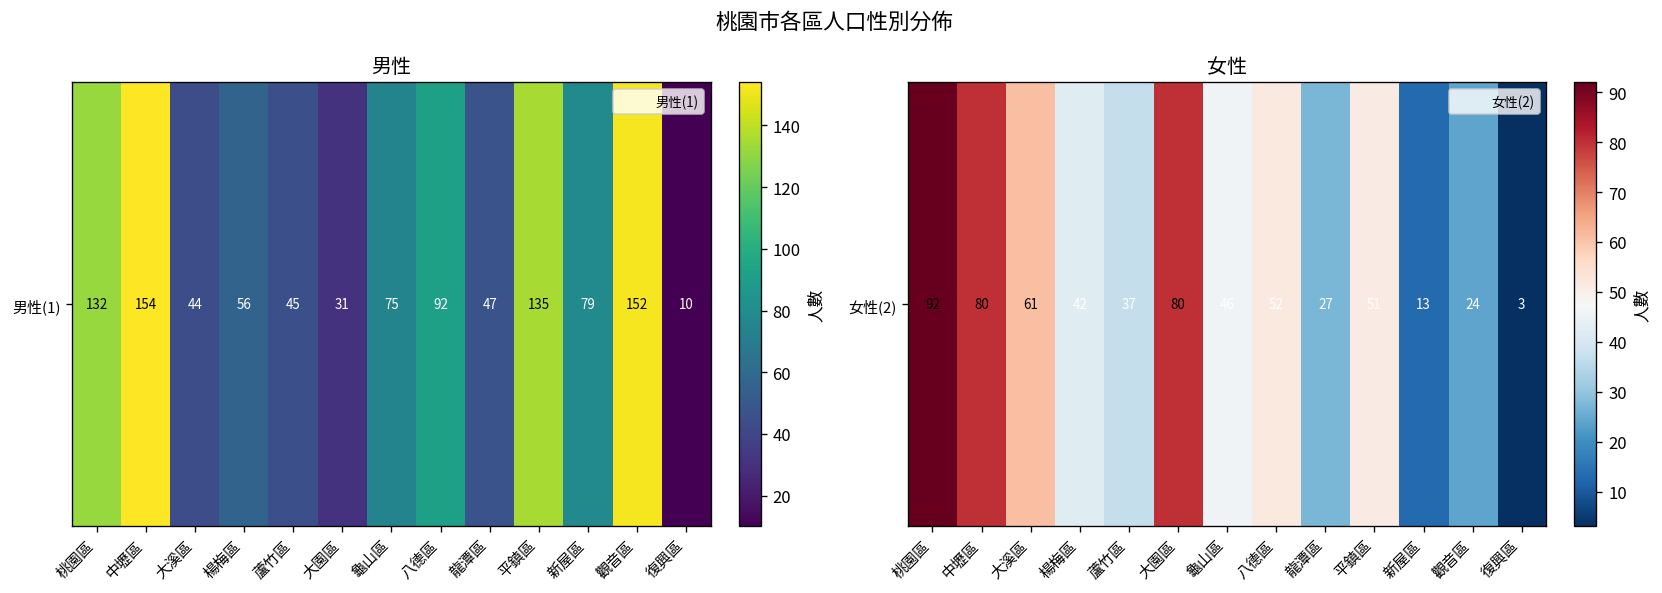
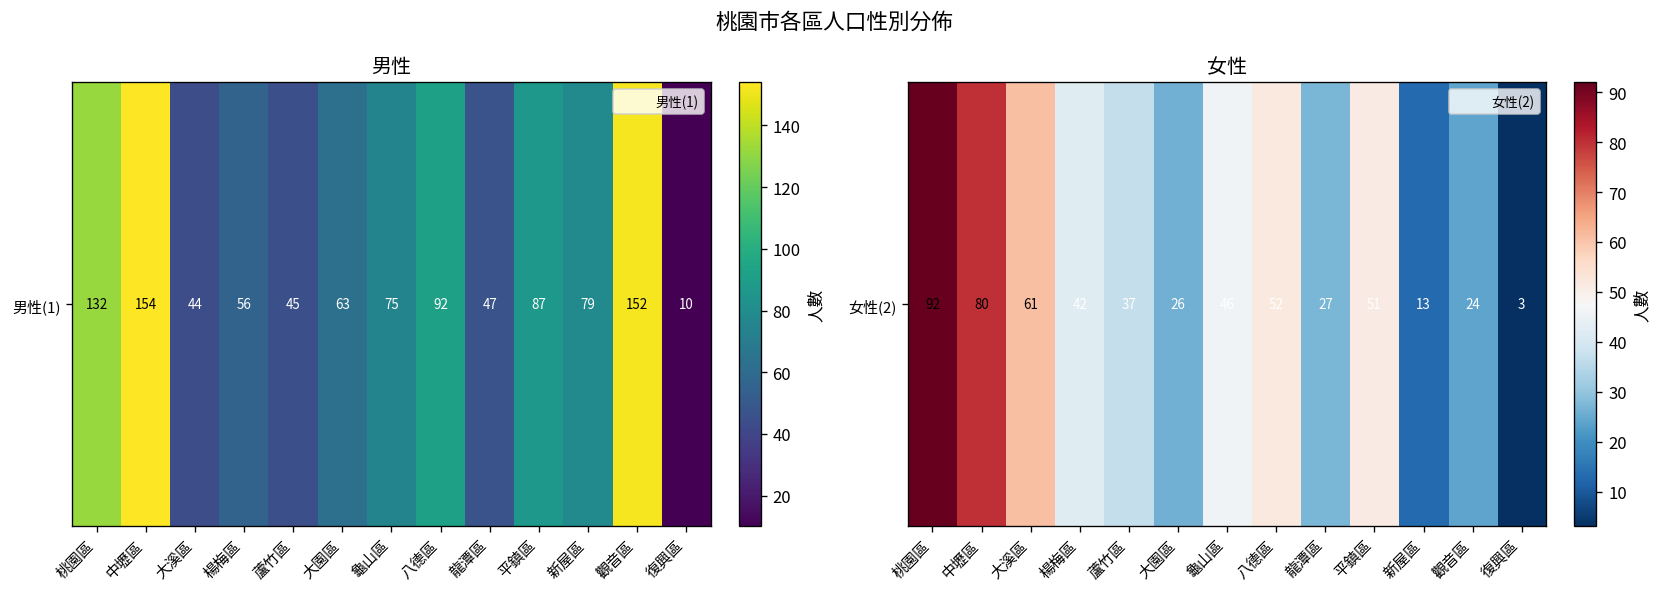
男性, 男性(1), 大園區: 31 -> 63
男性, 男性(1), 平鎮區: 135 -> 87
女性, 女性(2), 大園區: 80 -> 26
